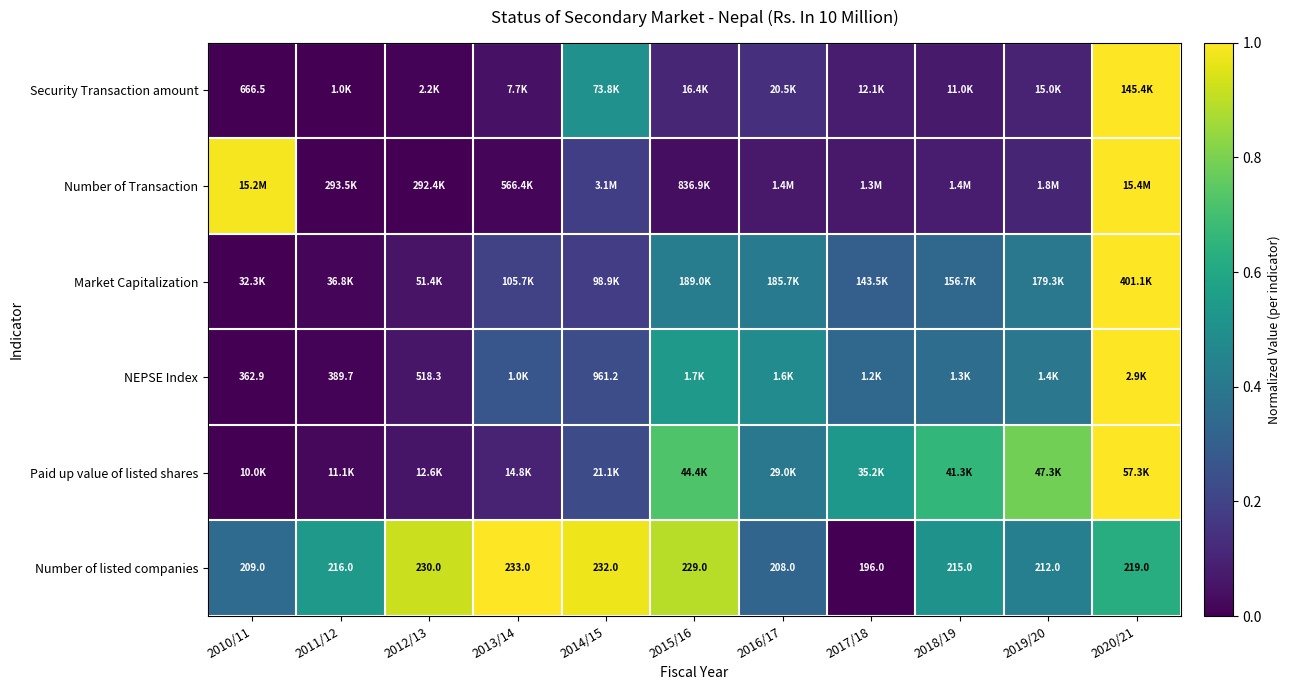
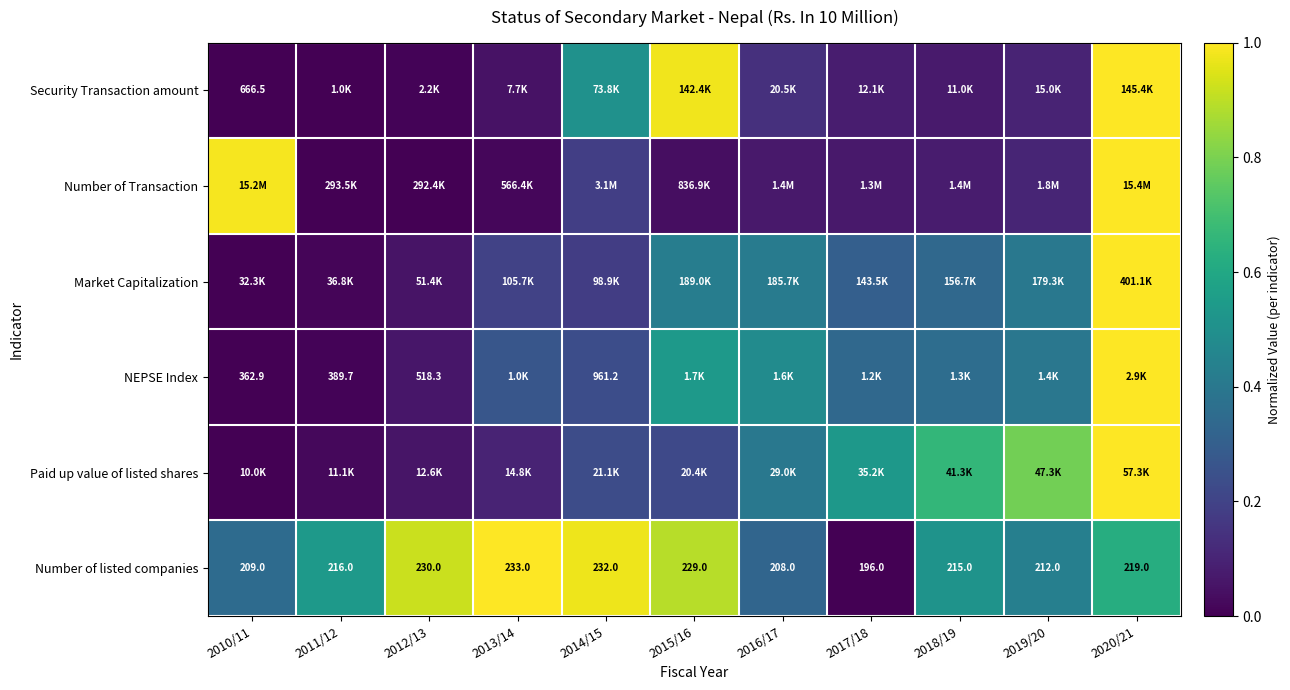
Security Transaction amount, 2015/16: 16.4K -> 142.4K
Paid up value of listed shares, 2015/16: 44.4K -> 20.4K
